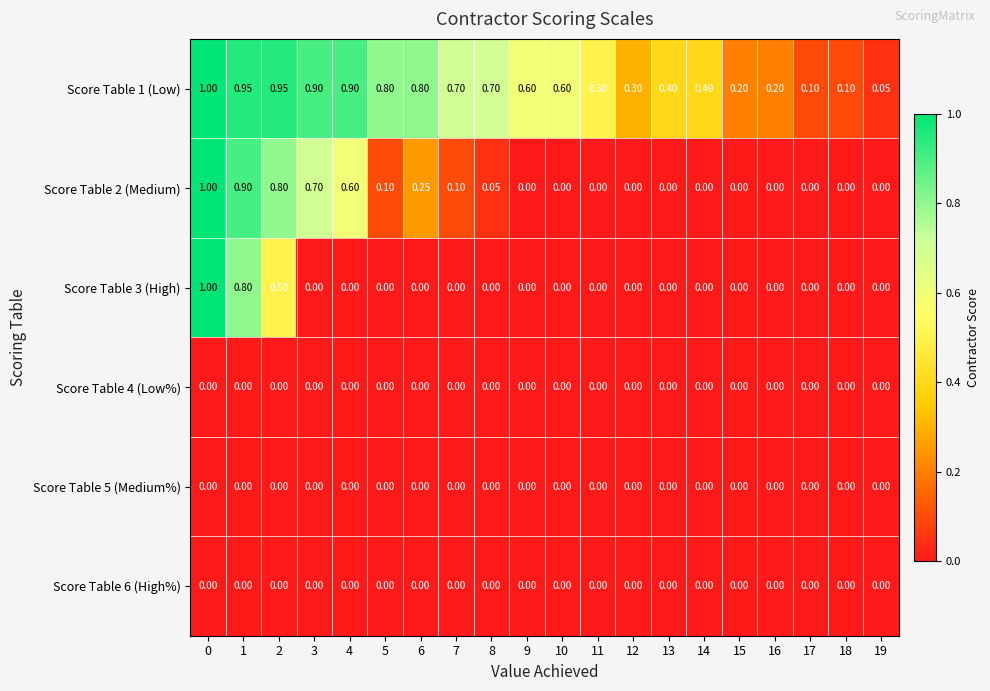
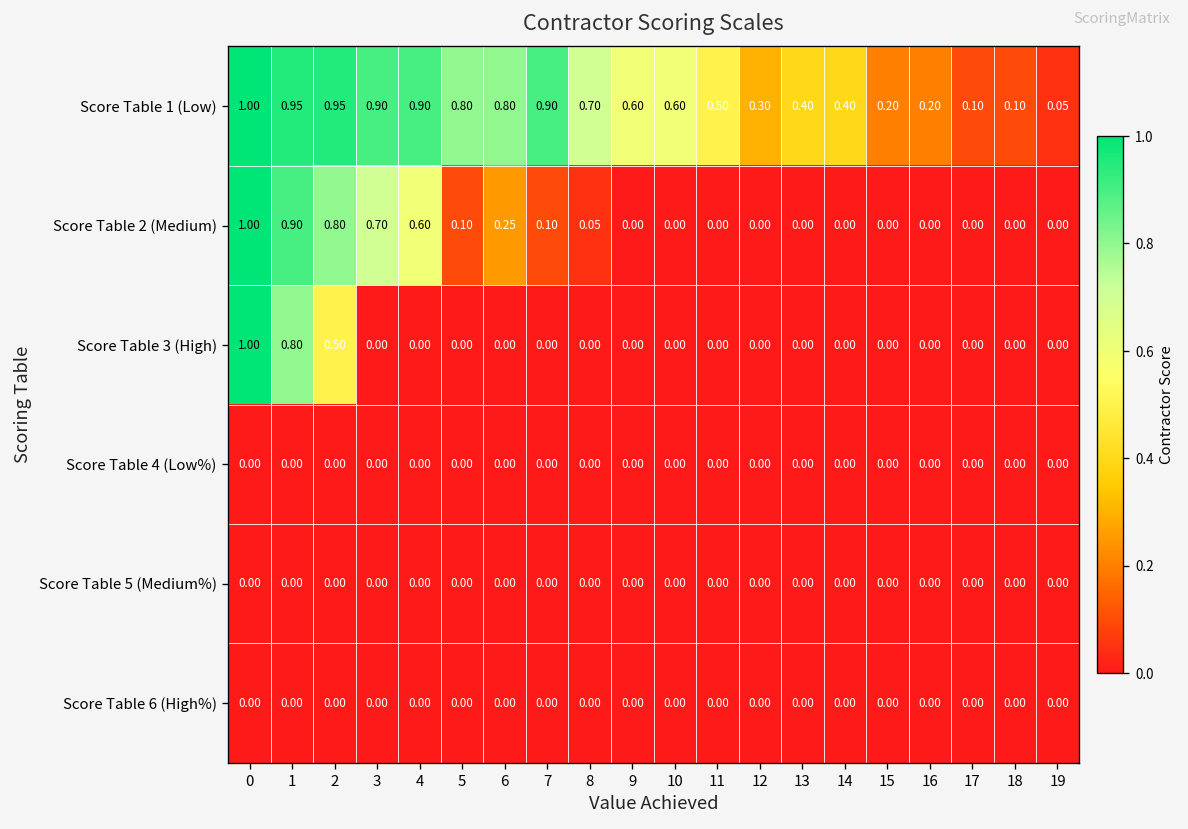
Score Table 1 (Low), 7: 0.70 -> 0.90
